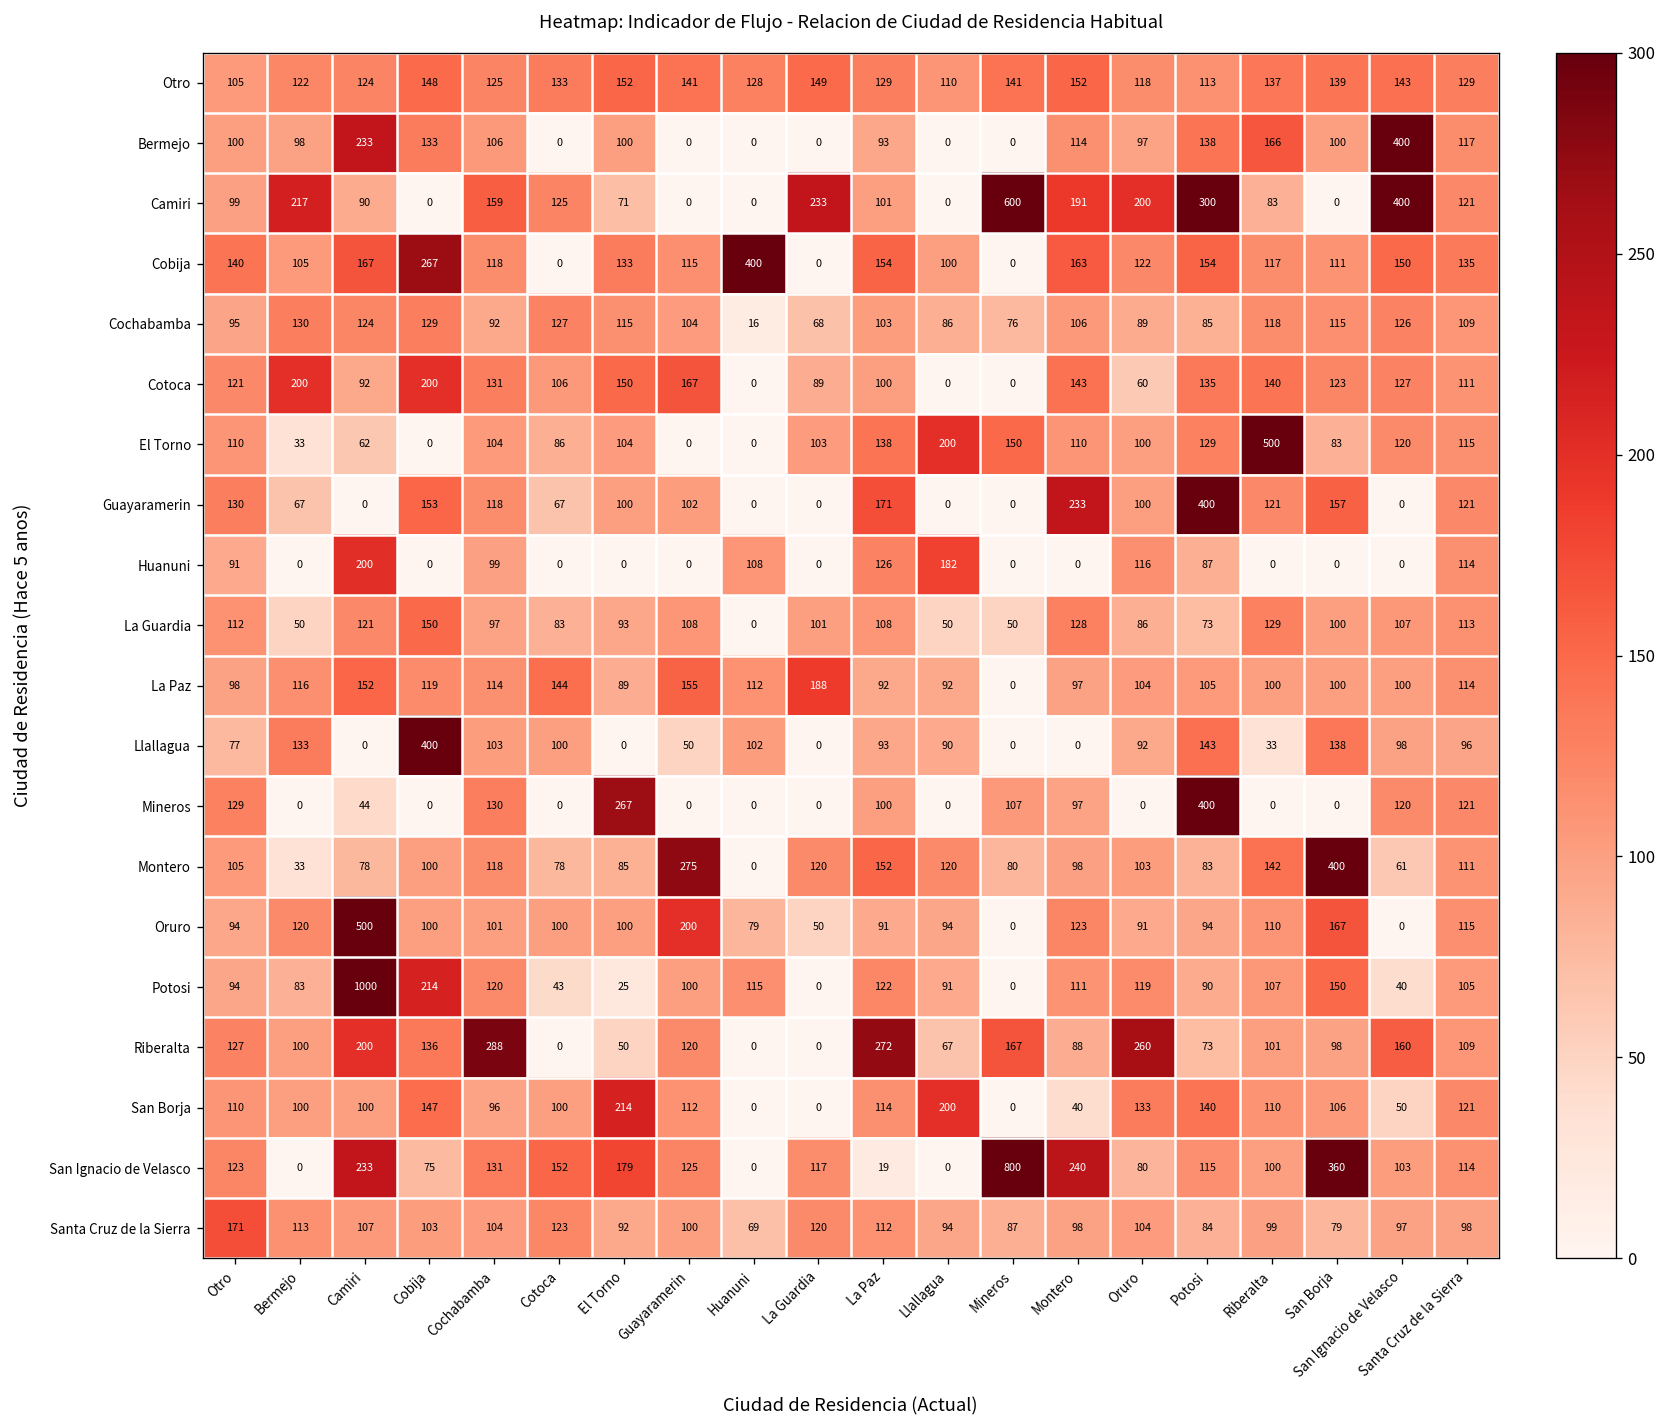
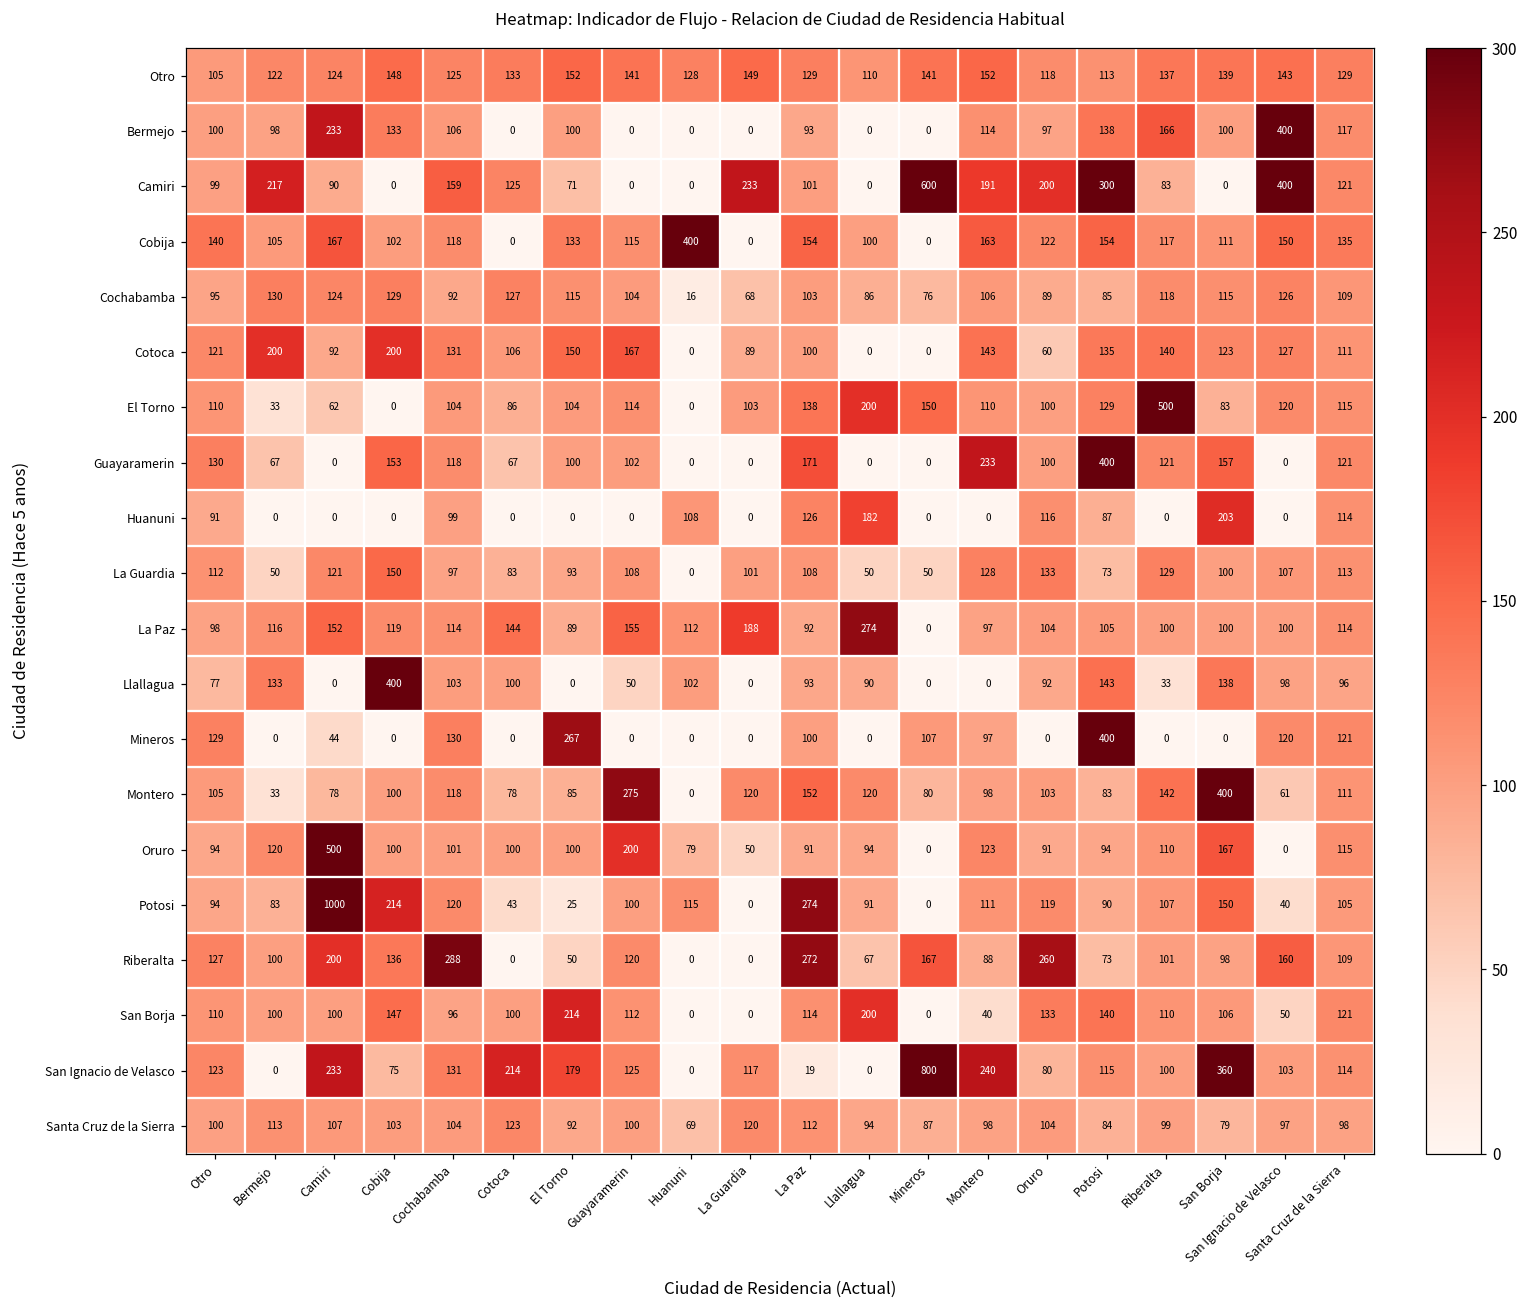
Cobija, Cobija: 267 -> 102
El Torno, Guayaramerin: 0 -> 114
Huanuni, Camiri: 200 -> 0
Huanuni, San Borja: 0 -> 203
La Guardia, Oruro: 86 -> 133
La Paz, Llallagua: 92 -> 274
Potosi, La Paz: 122 -> 274
San Ignacio de Velasco, Cotoca: 152 -> 214
Santa Cruz de la Sierra, Otro: 171 -> 100
